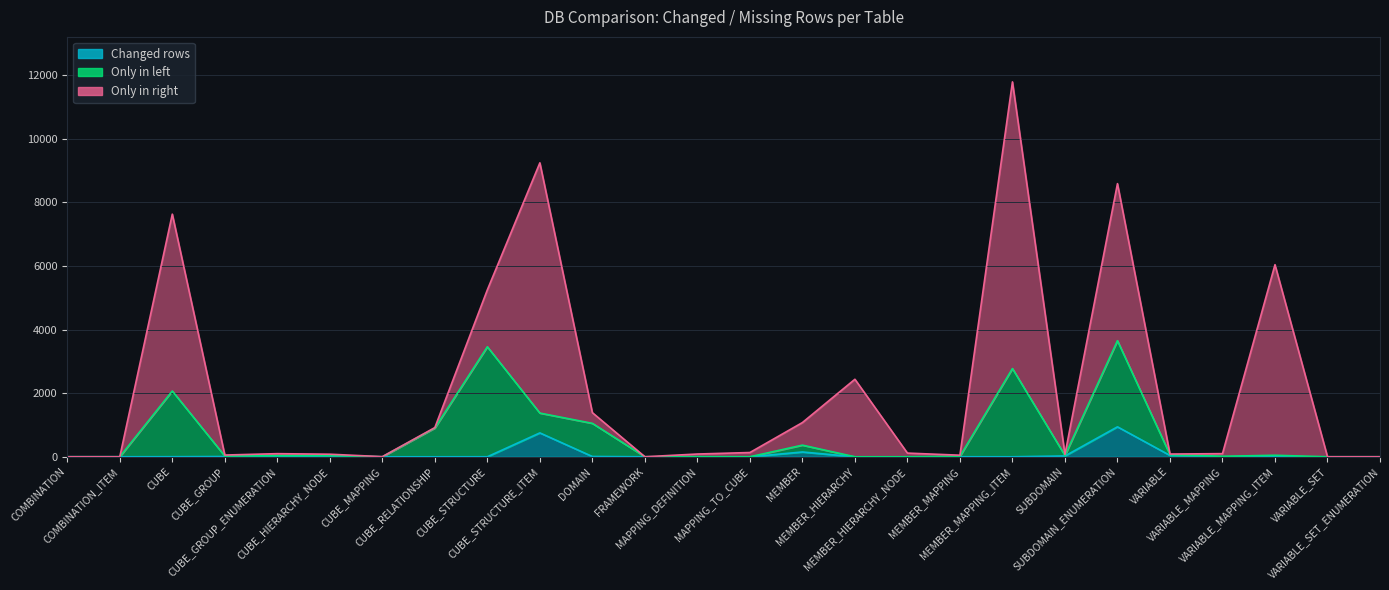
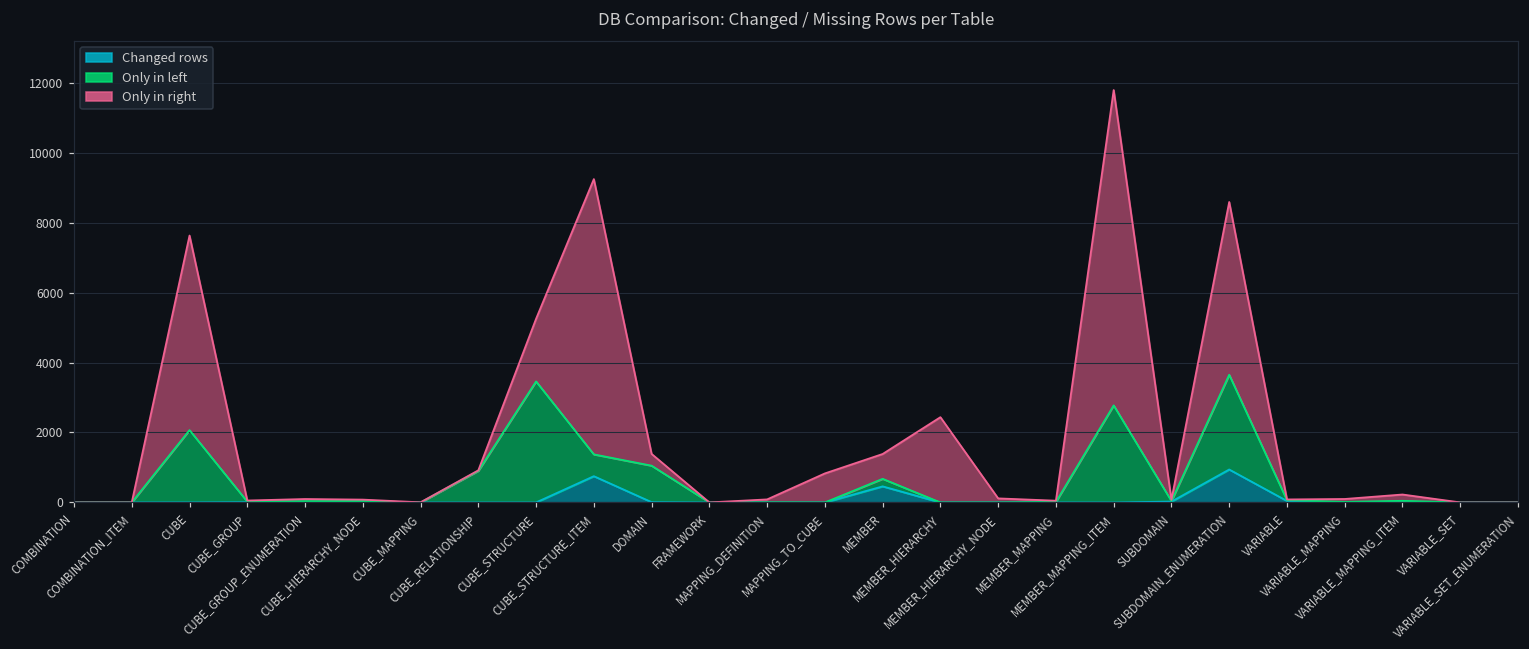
Only in right, MAPPING_TO_CUBE: 100 -> 800
Changed rows, MEMBER: 200 -> 500
Only in right, VARIABLE_MAPPING_ITEM: 6000 -> 200
